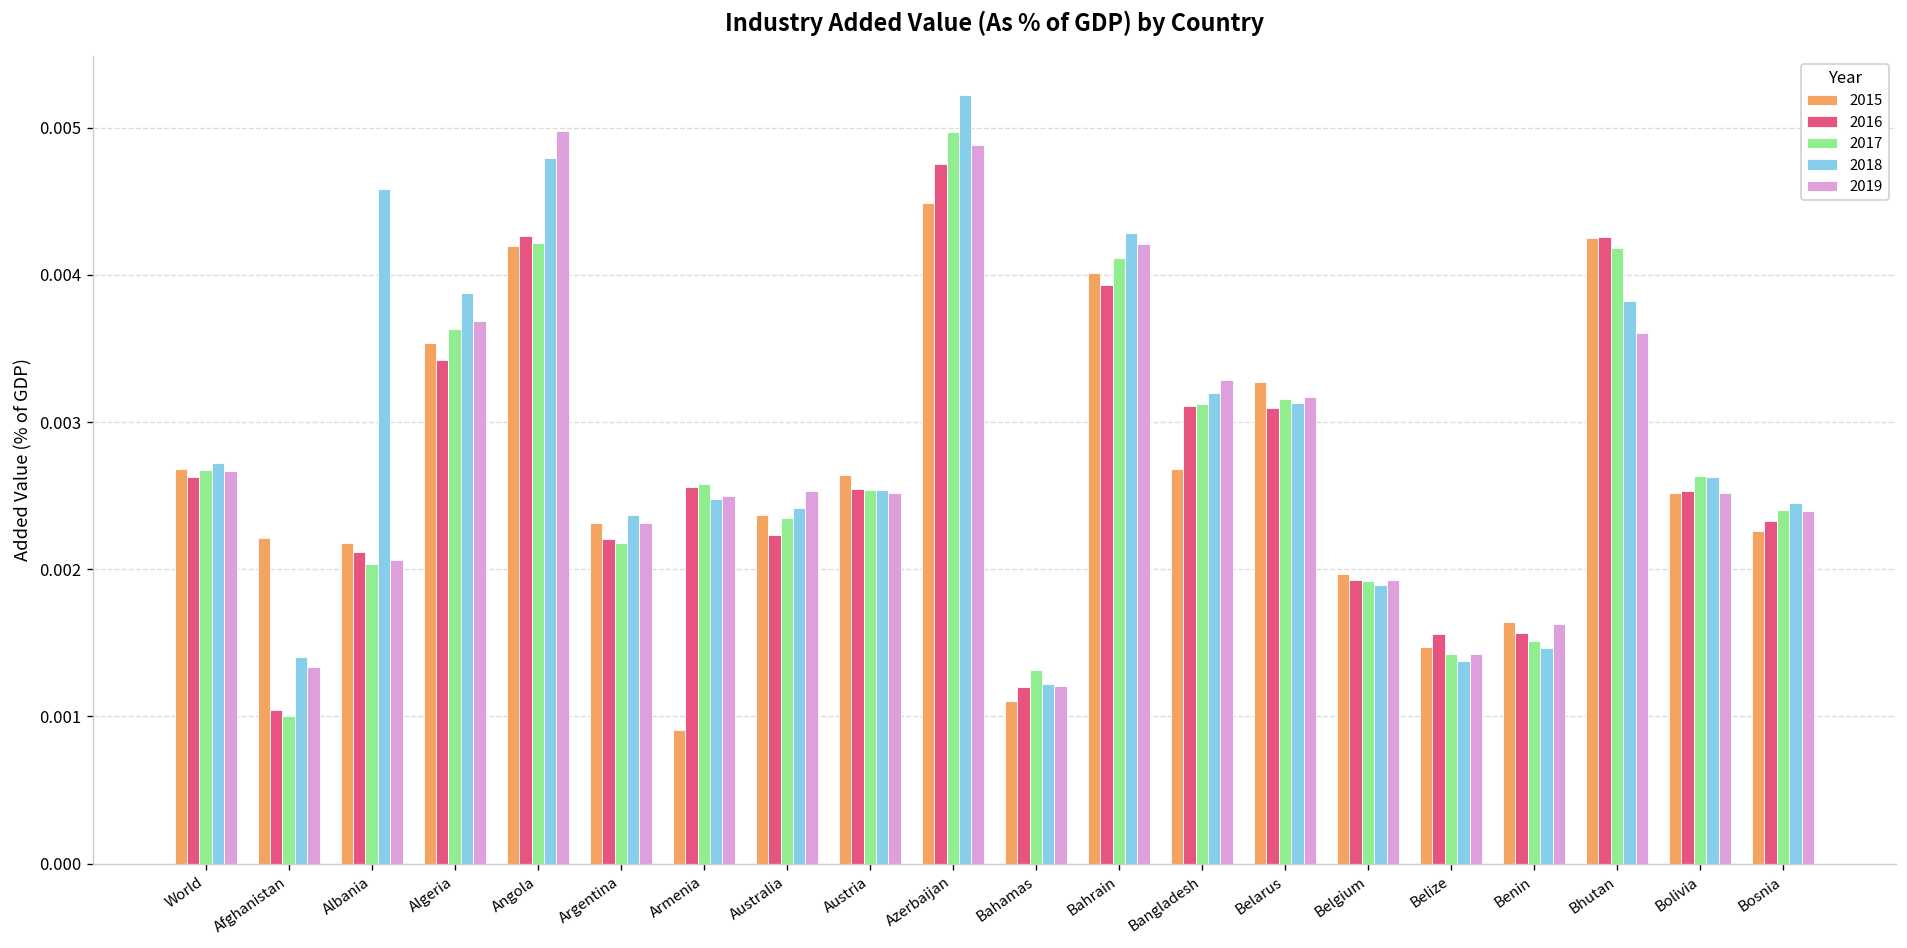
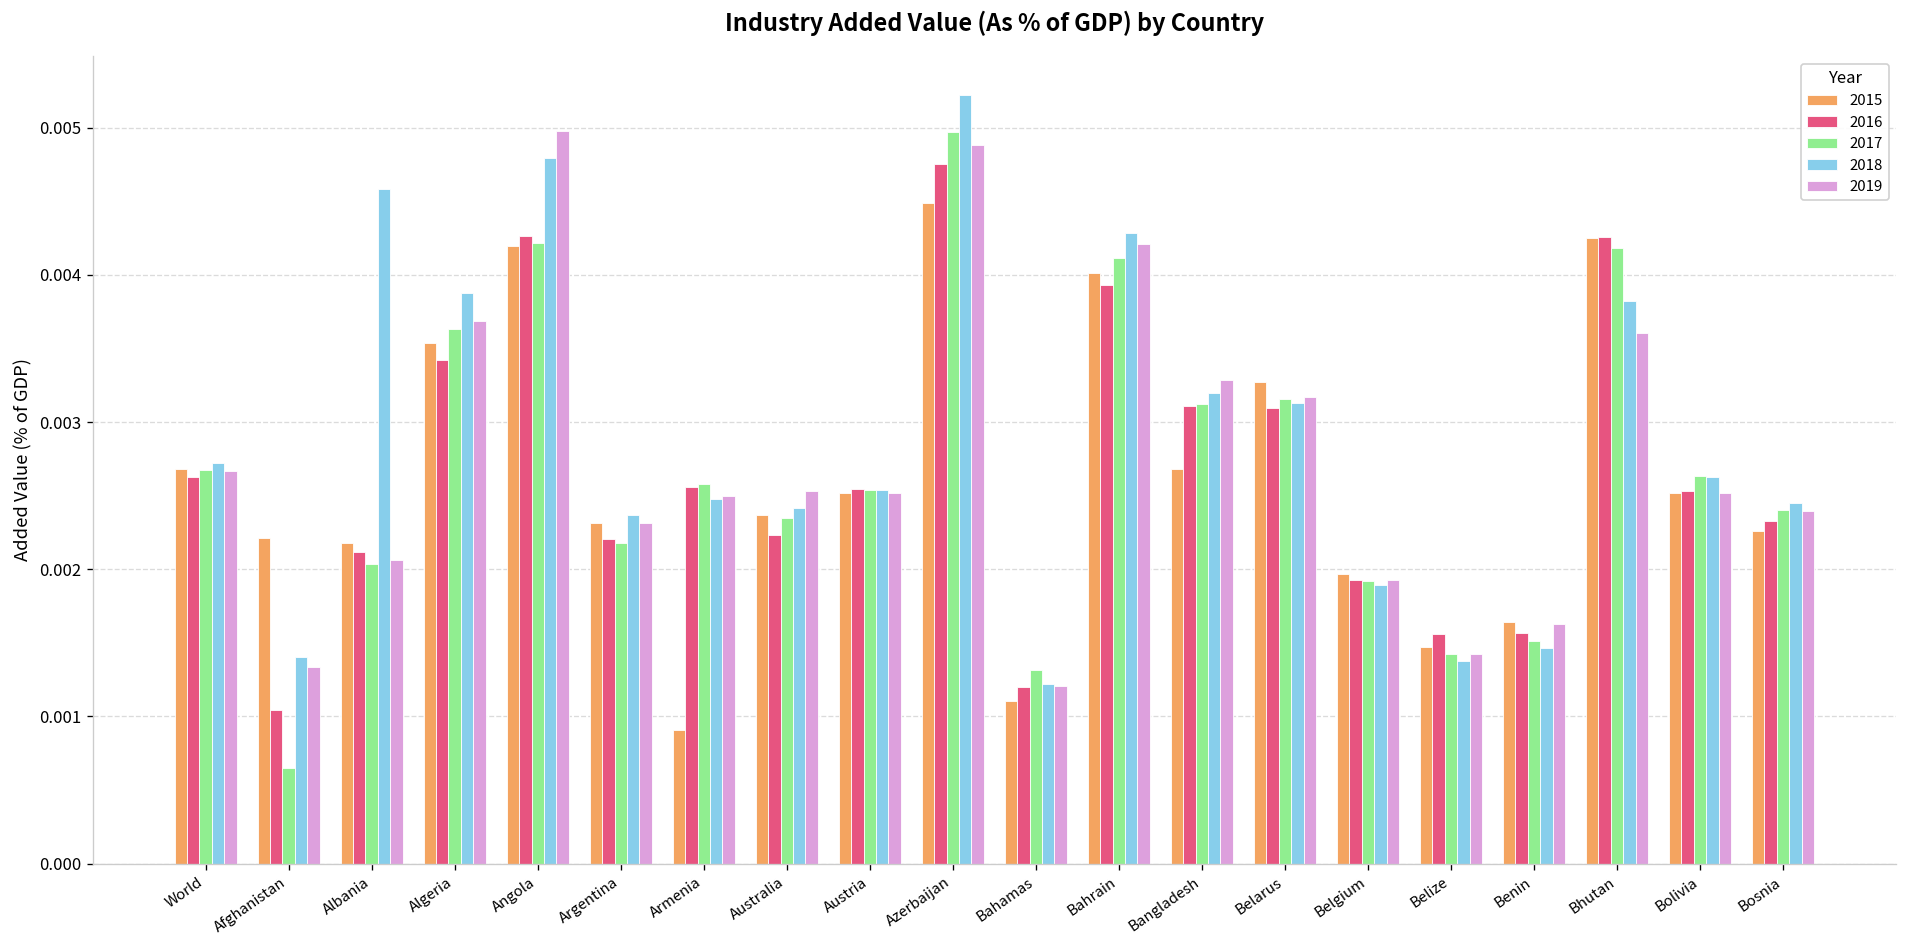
2017, Afghanistan: 0.00101 -> 0.00065
2015, Austria: 0.00264 -> 0.00252
